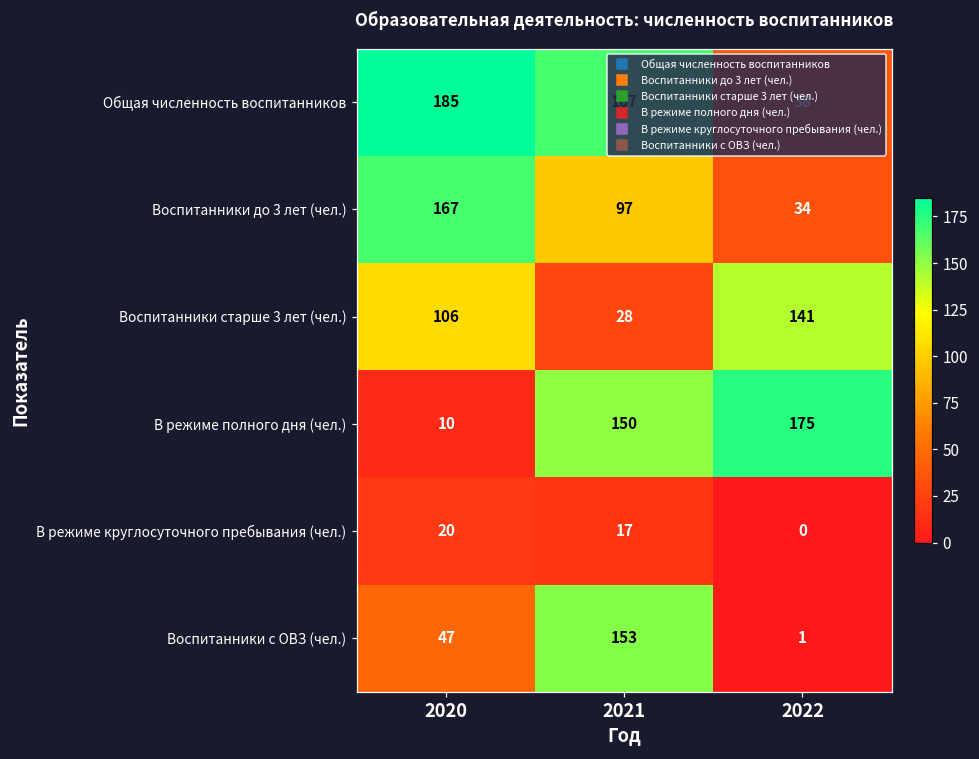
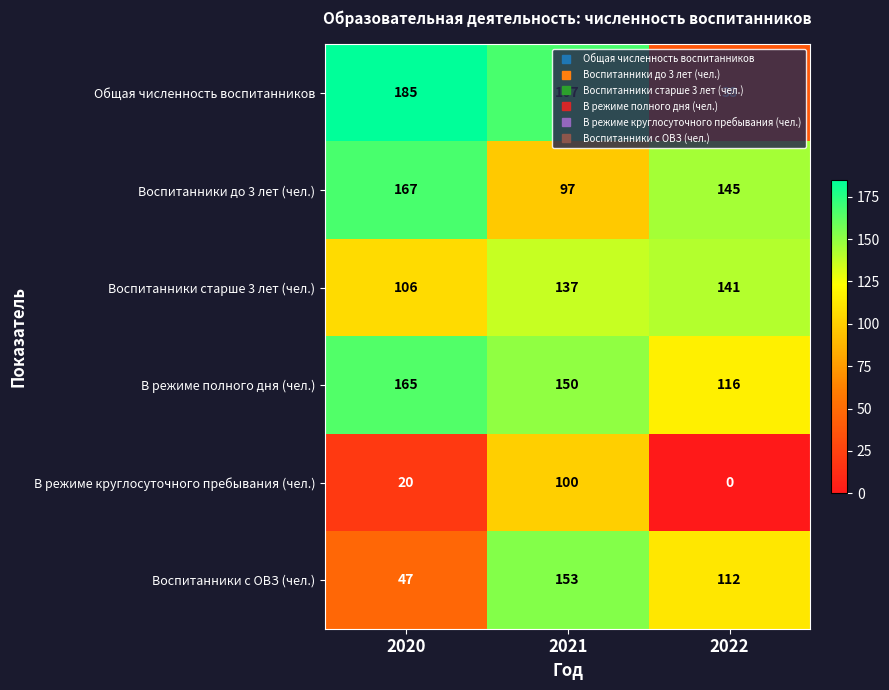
Воспитанники до 3 лет (чел.), 2022: 34 -> 145
Воспитанники старше 3 лет (чел.), 2021: 28 -> 137
В режиме полного дня (чел.), 2020: 10 -> 165
В режиме полного дня (чел.), 2022: 175 -> 116
В режиме круглосуточного пребывания (чел.), 2021: 17 -> 100
Воспитанники с ОВЗ (чел.), 2022: 1 -> 112
